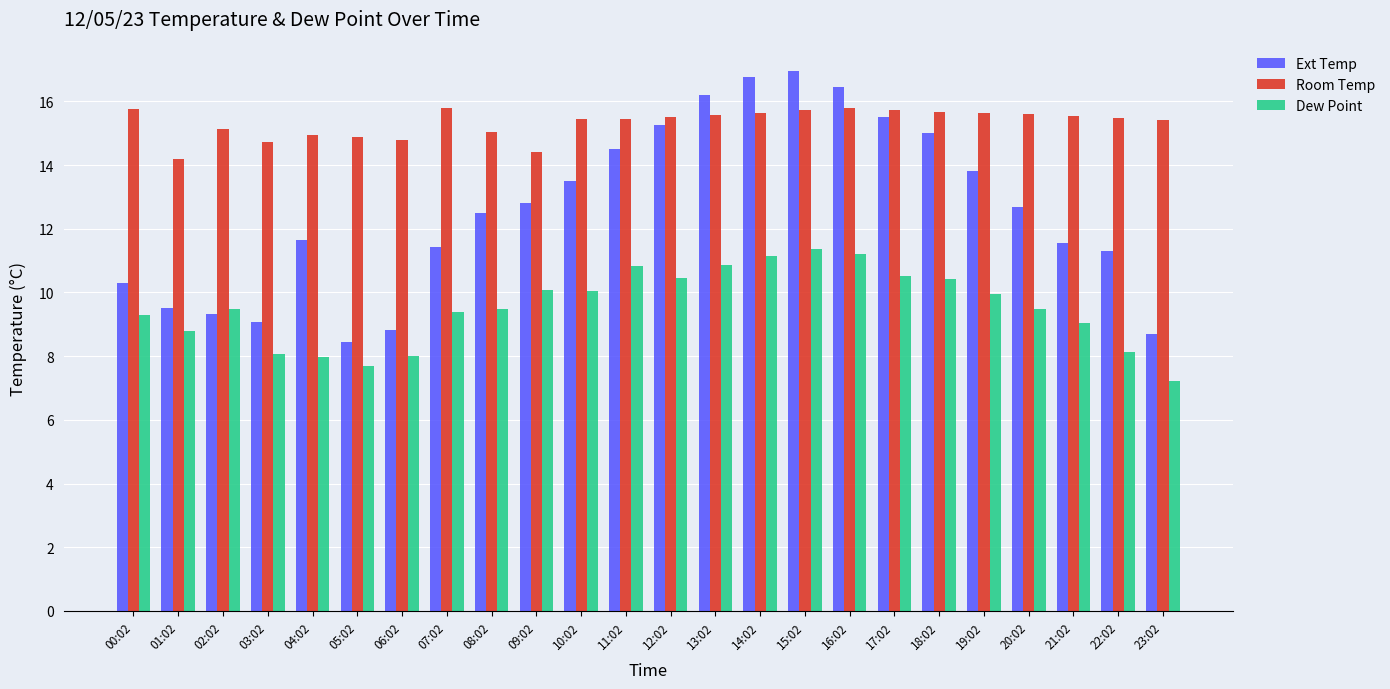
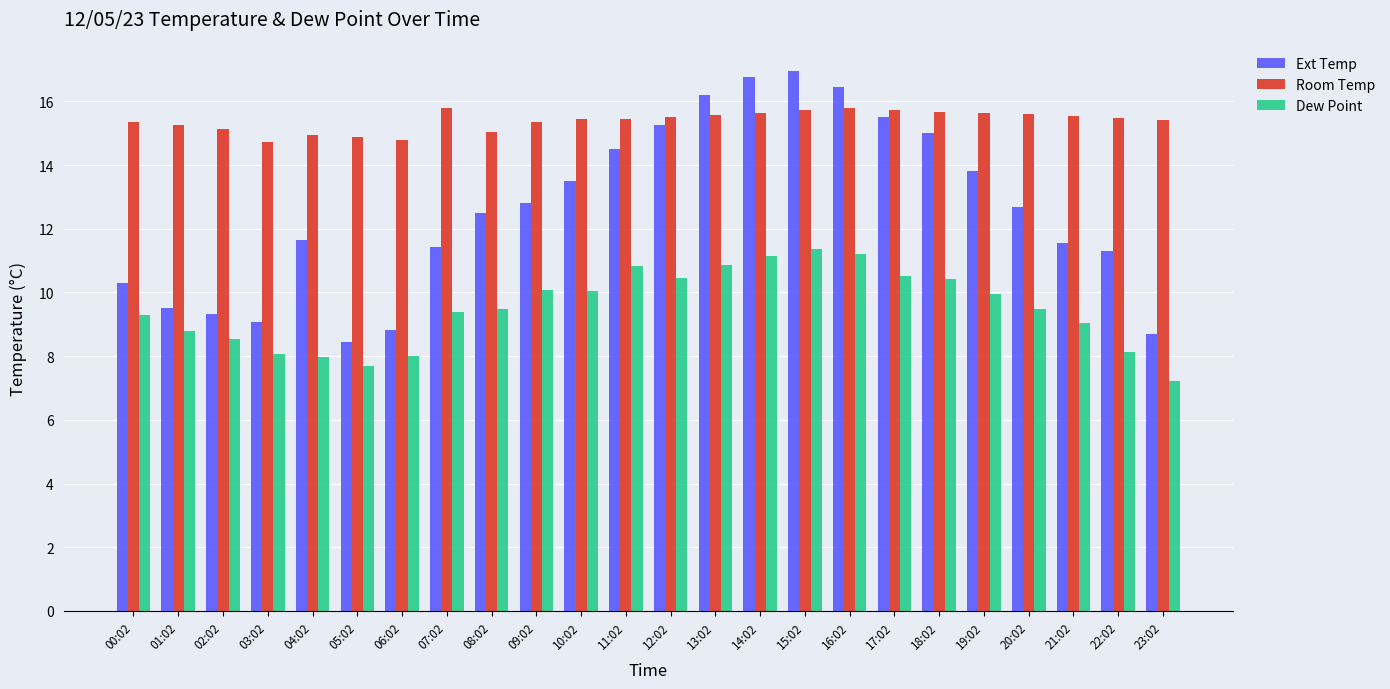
Room Temp, 00:02: 15.8 -> 15.3
Room Temp, 01:02: 14.2 -> 15.3
Dew Point, 02:02: 9.5 -> 8.5
Room Temp, 09:02: 14.4 -> 15.4
